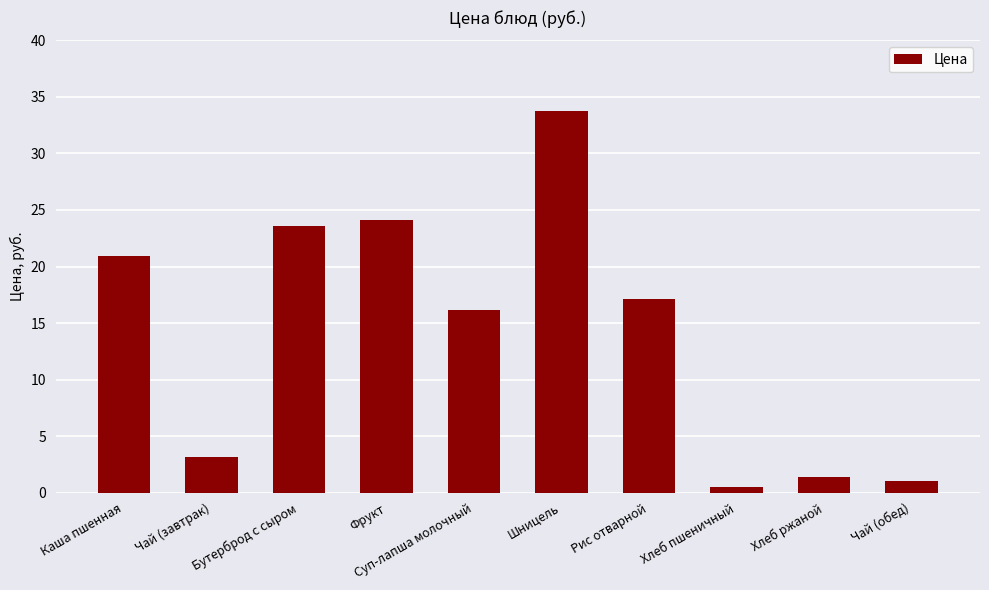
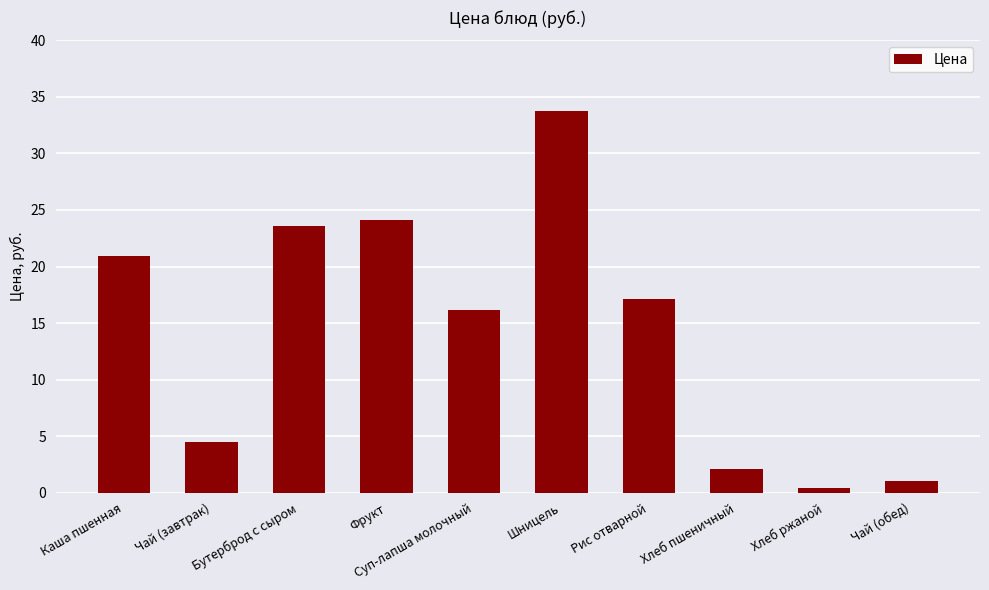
Чай (завтрак): 3.2 -> 4.5
Хлеб пшеничный: 0.5 -> 2.1
Хлеб ржаной: 1.3 -> 0.4
